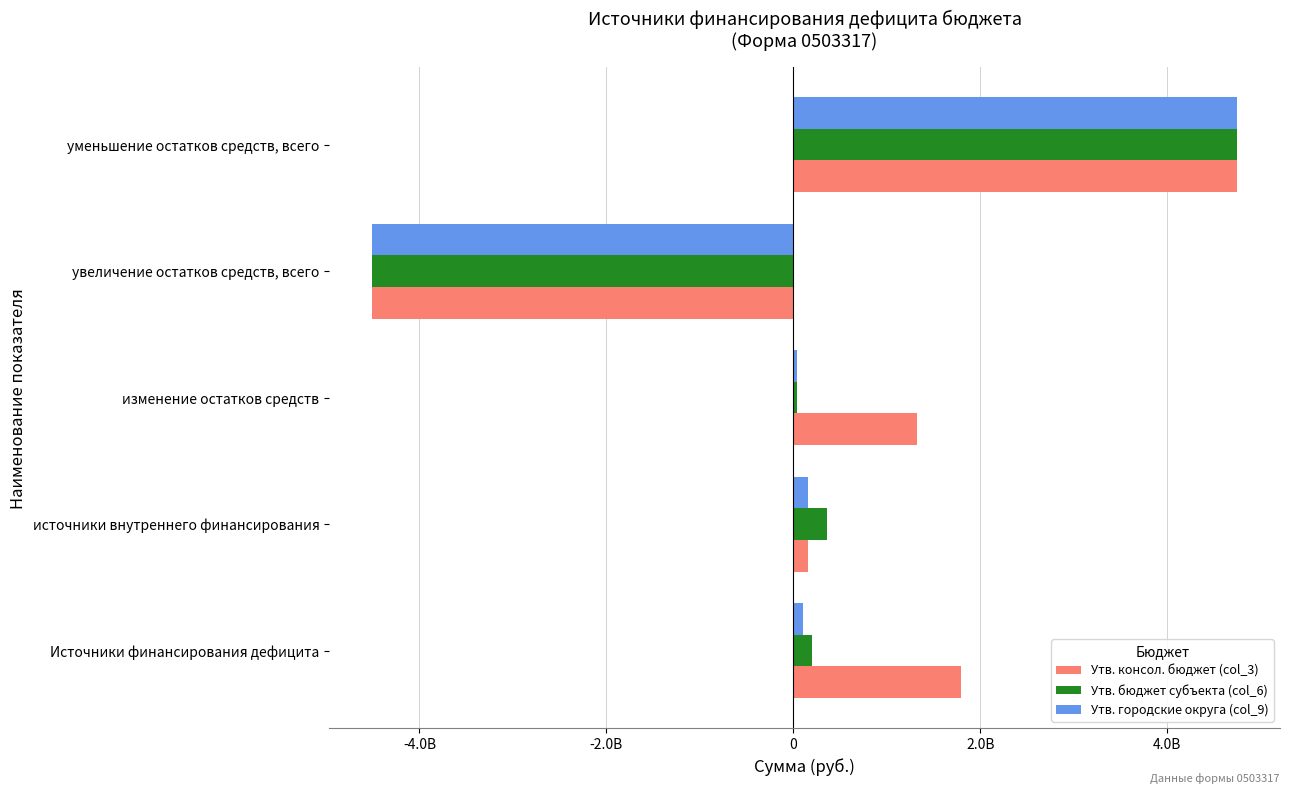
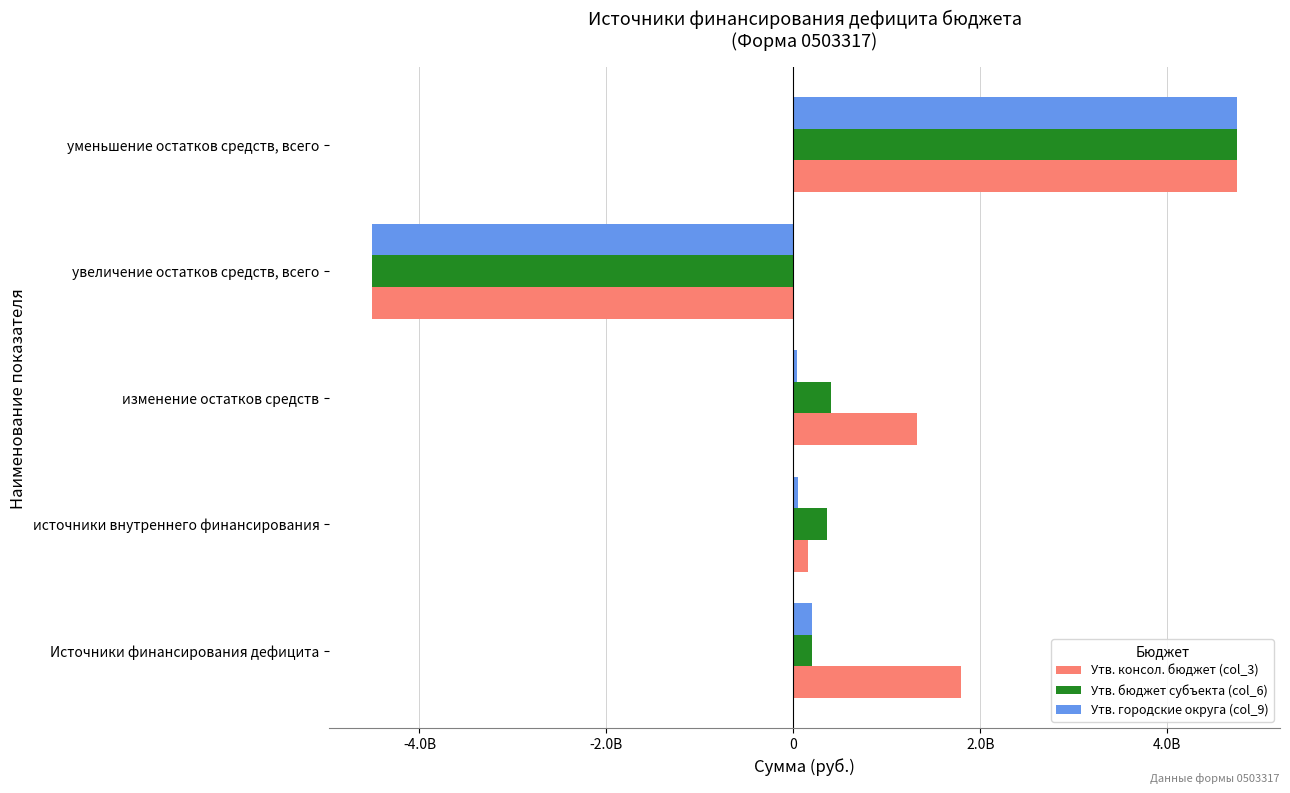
Утв. бюджет субъекта (col_6), изменение остатков средств: 0 -> 400000000
Утв. городские округа (col_9), источники внутреннего финансирования: 200000000 -> 0
Утв. городские округа (col_9), Источники финансирования дефицита: 100000000 -> 200000000
